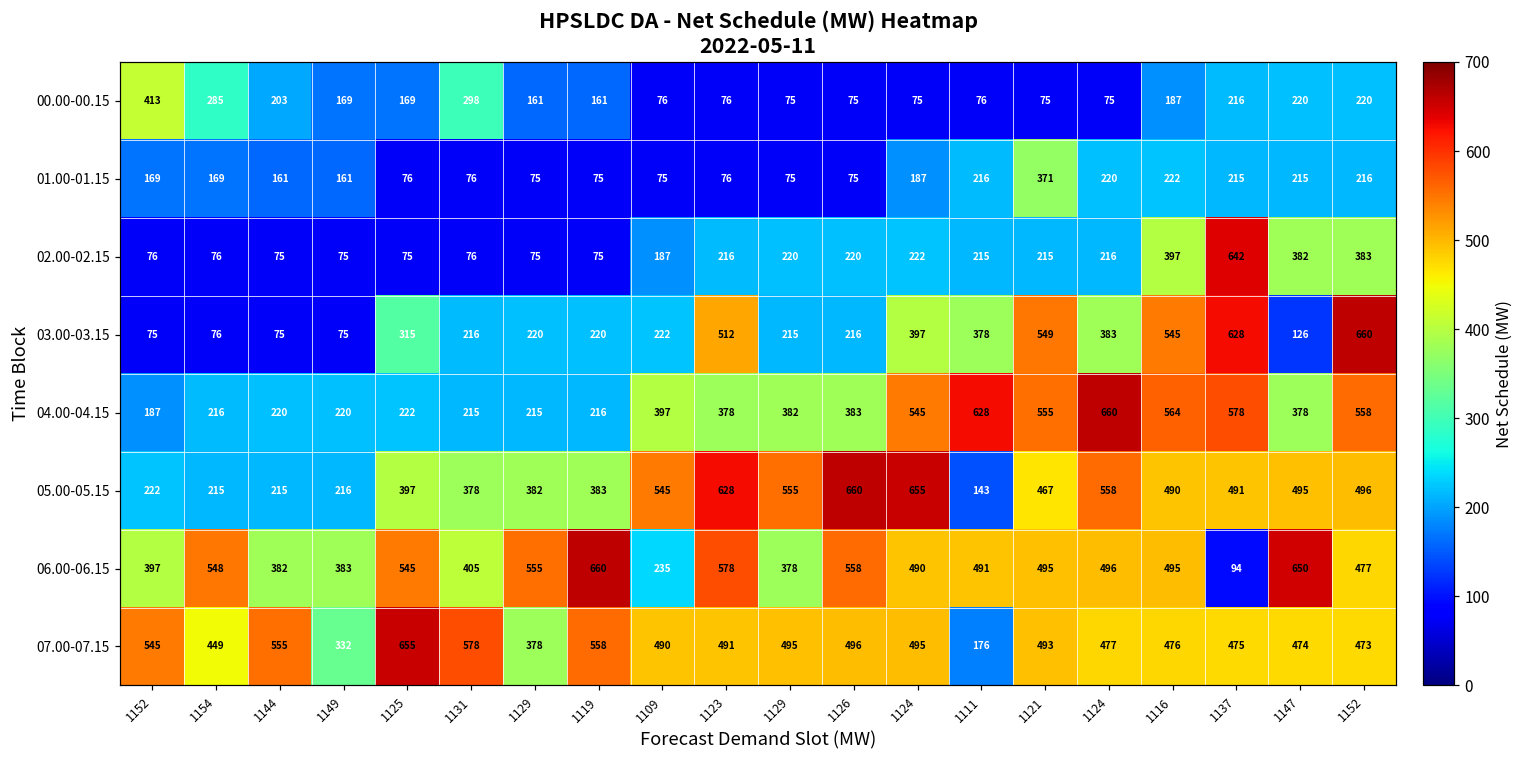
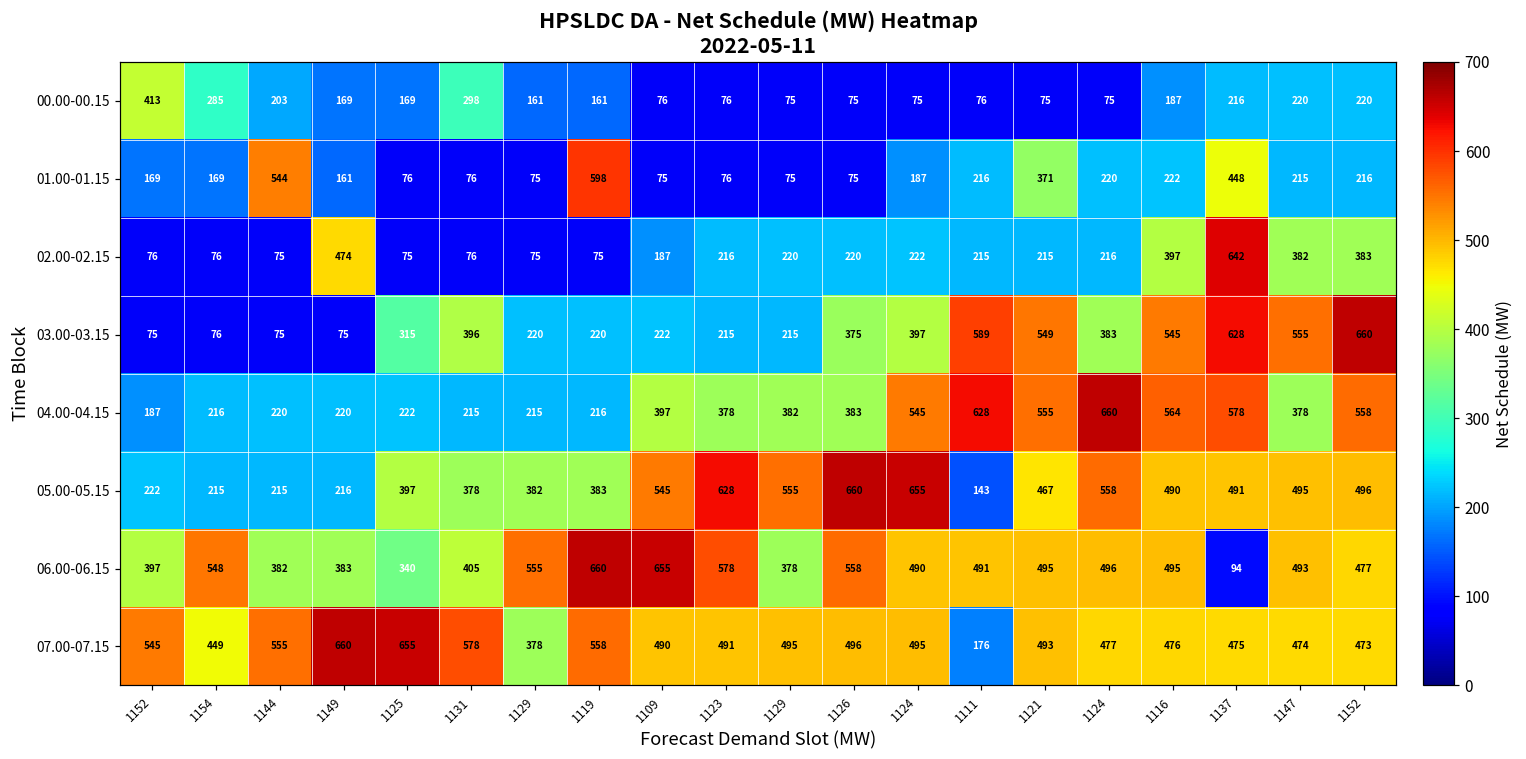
01.00-01.15, 1144: 161 -> 544
01.00-01.15, 1119: 75 -> 598
01.00-01.15, 1137: 215 -> 448
02.00-02.15, 1149: 75 -> 474
03.00-03.15, 1131: 216 -> 396
03.00-03.15, 1123: 512 -> 215
03.00-03.15, 1126: 216 -> 375
03.00-03.15, 1111: 378 -> 589
03.00-03.15, 1147: 126 -> 555
06.00-06.15, 1125: 545 -> 340
06.00-06.15, 1109: 235 -> 655
06.00-06.15, 1147: 650 -> 493
07.00-07.15, 1149: 332 -> 660
